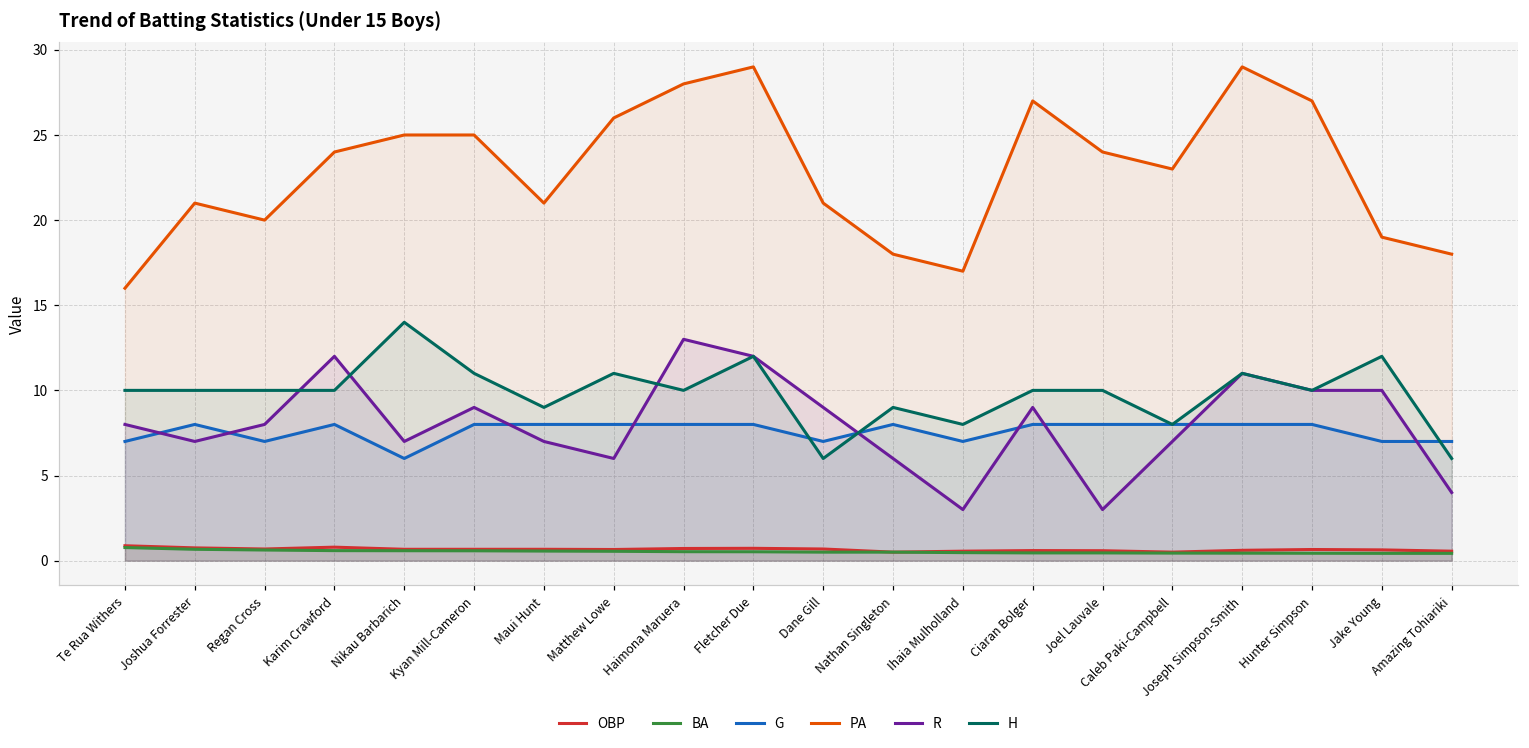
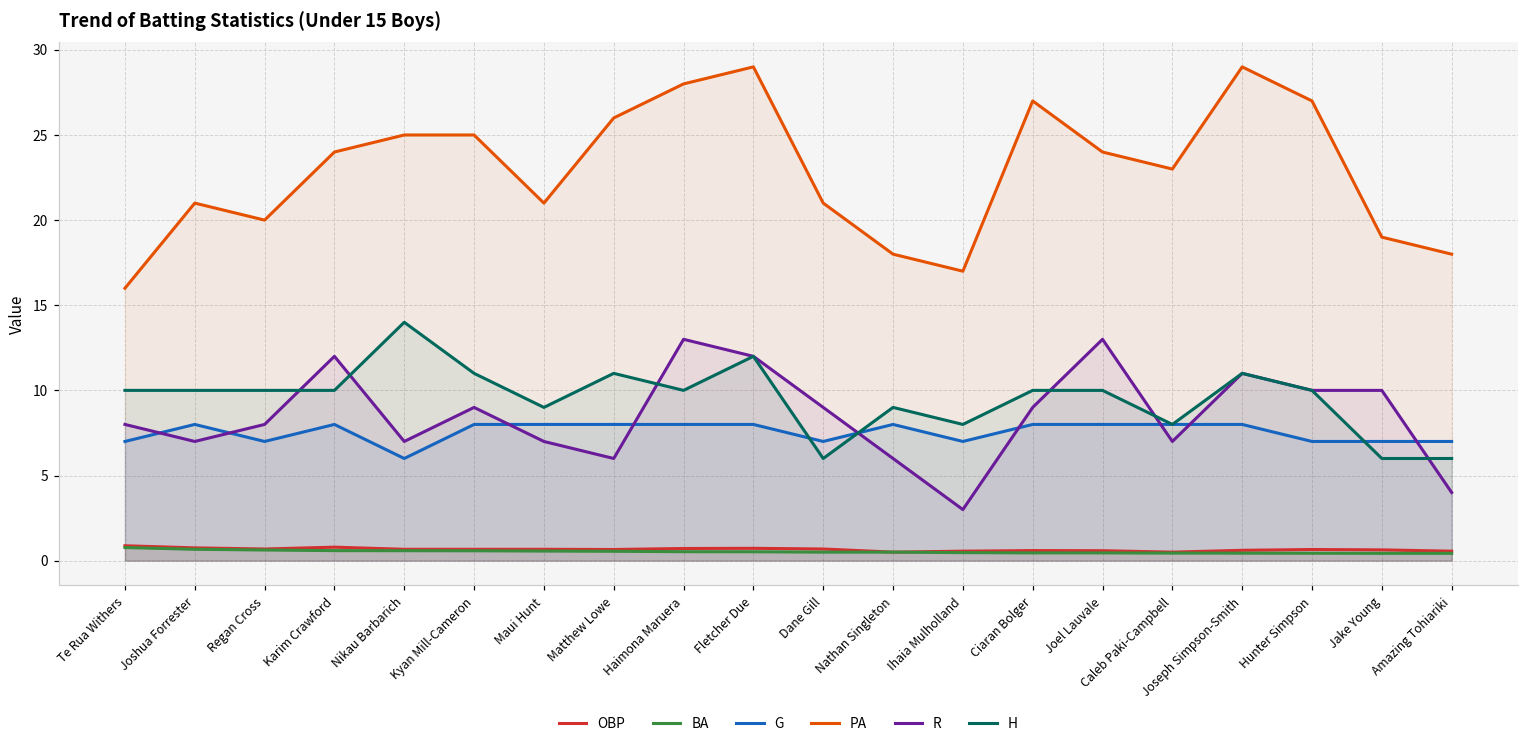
R, Joel Lauvale: 3 -> 13
G, Hunter Simpson: 8 -> 7
H, Jake Young: 12 -> 6
